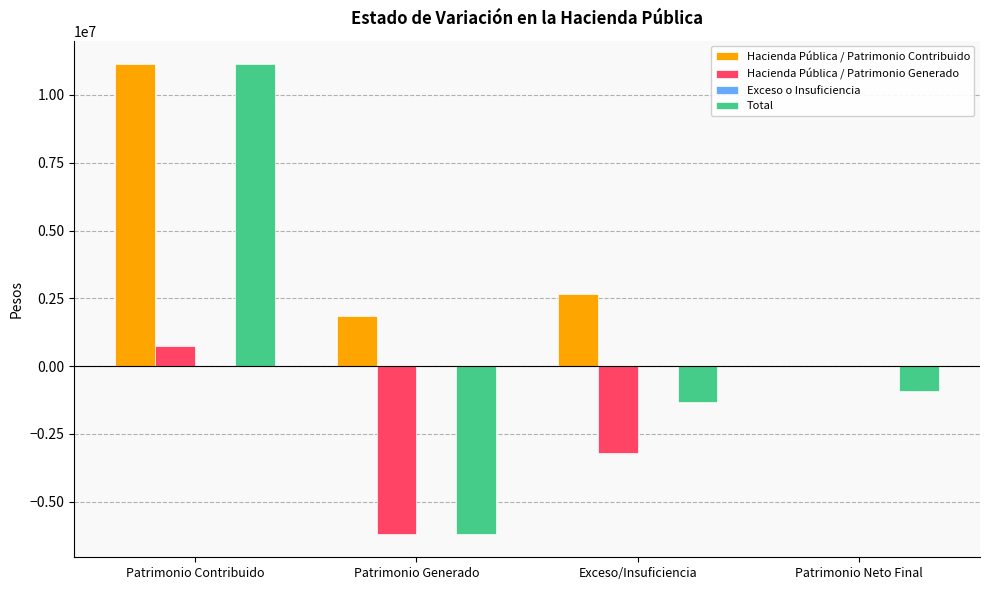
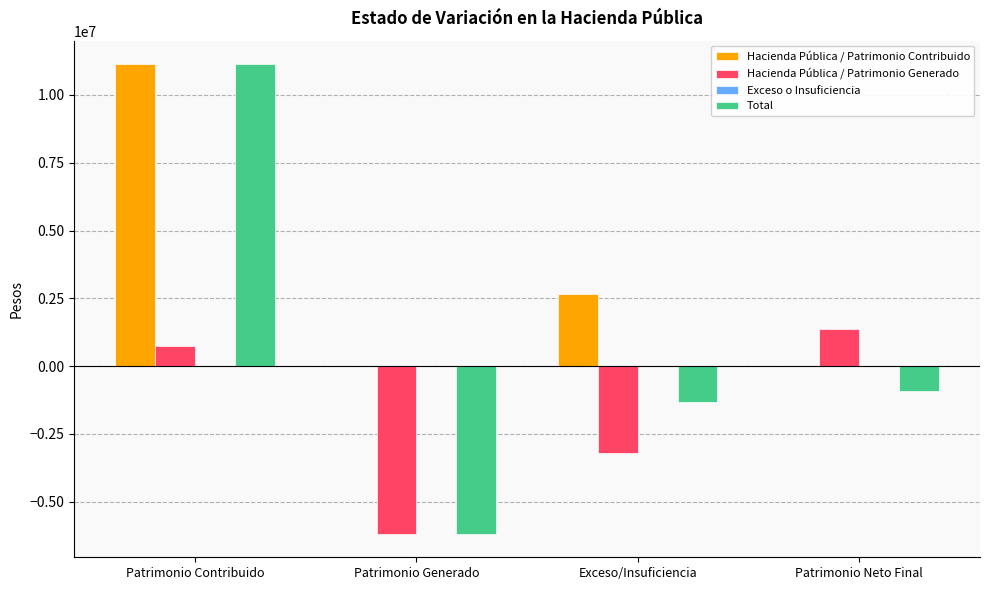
Hacienda Pública / Patrimonio Contribuido, Patrimonio Generado: 1800000 -> 0
Hacienda Pública / Patrimonio Generado, Patrimonio Neto Final: 0 -> 1400000
